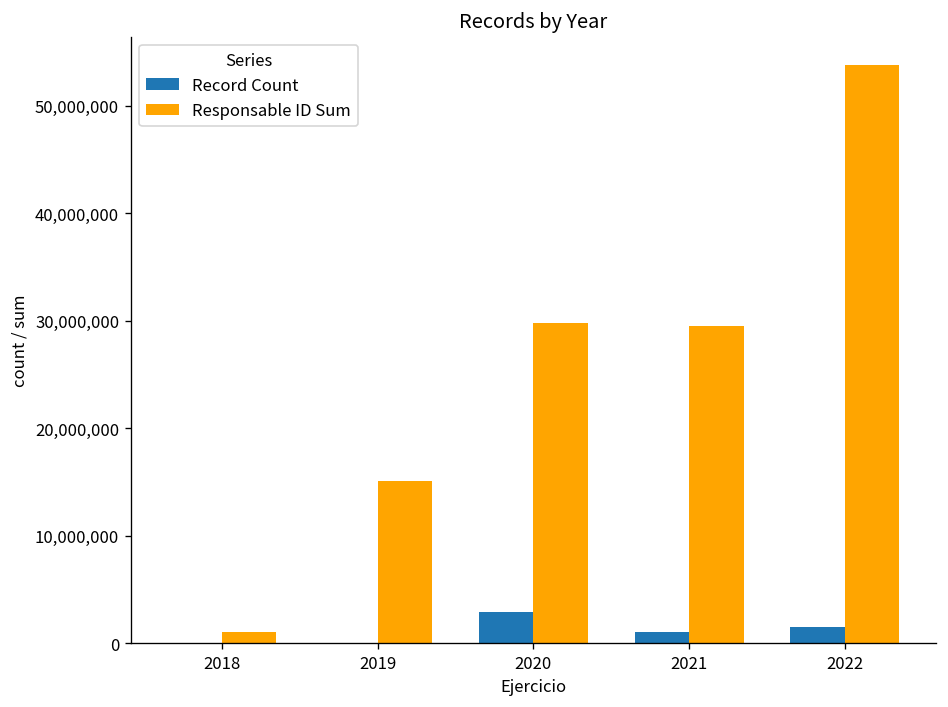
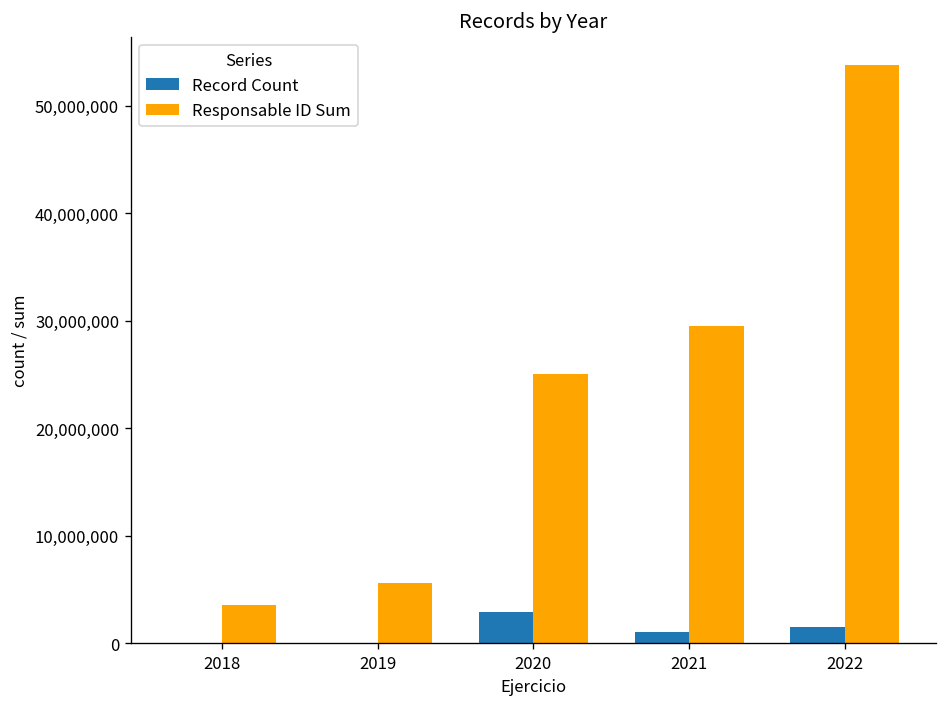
Responsable ID Sum, 2018: 1,000,000 -> 4,000,000
Responsable ID Sum, 2019: 15,000,000 -> 6,000,000
Responsable ID Sum, 2020: 30,000,000 -> 25,000,000
